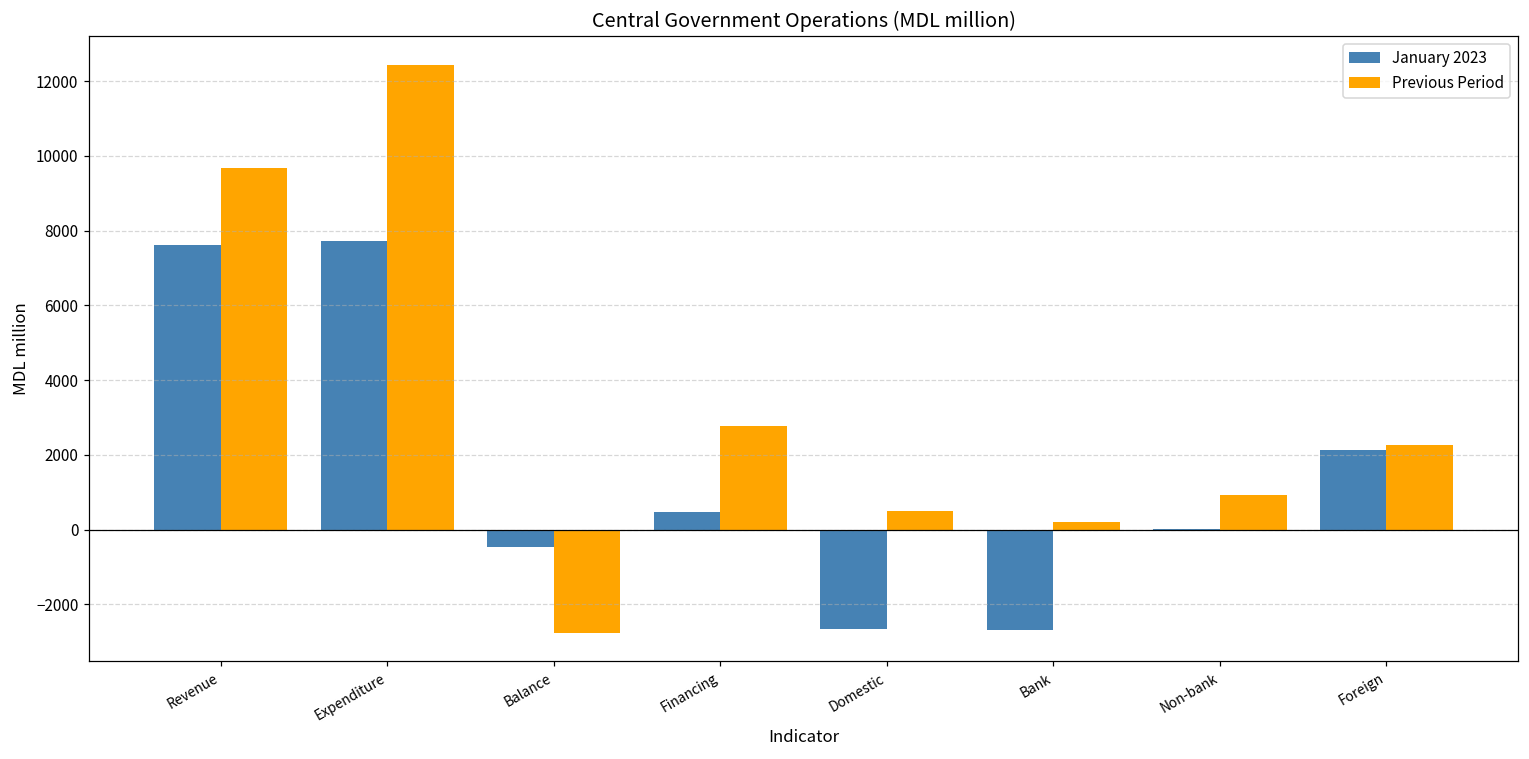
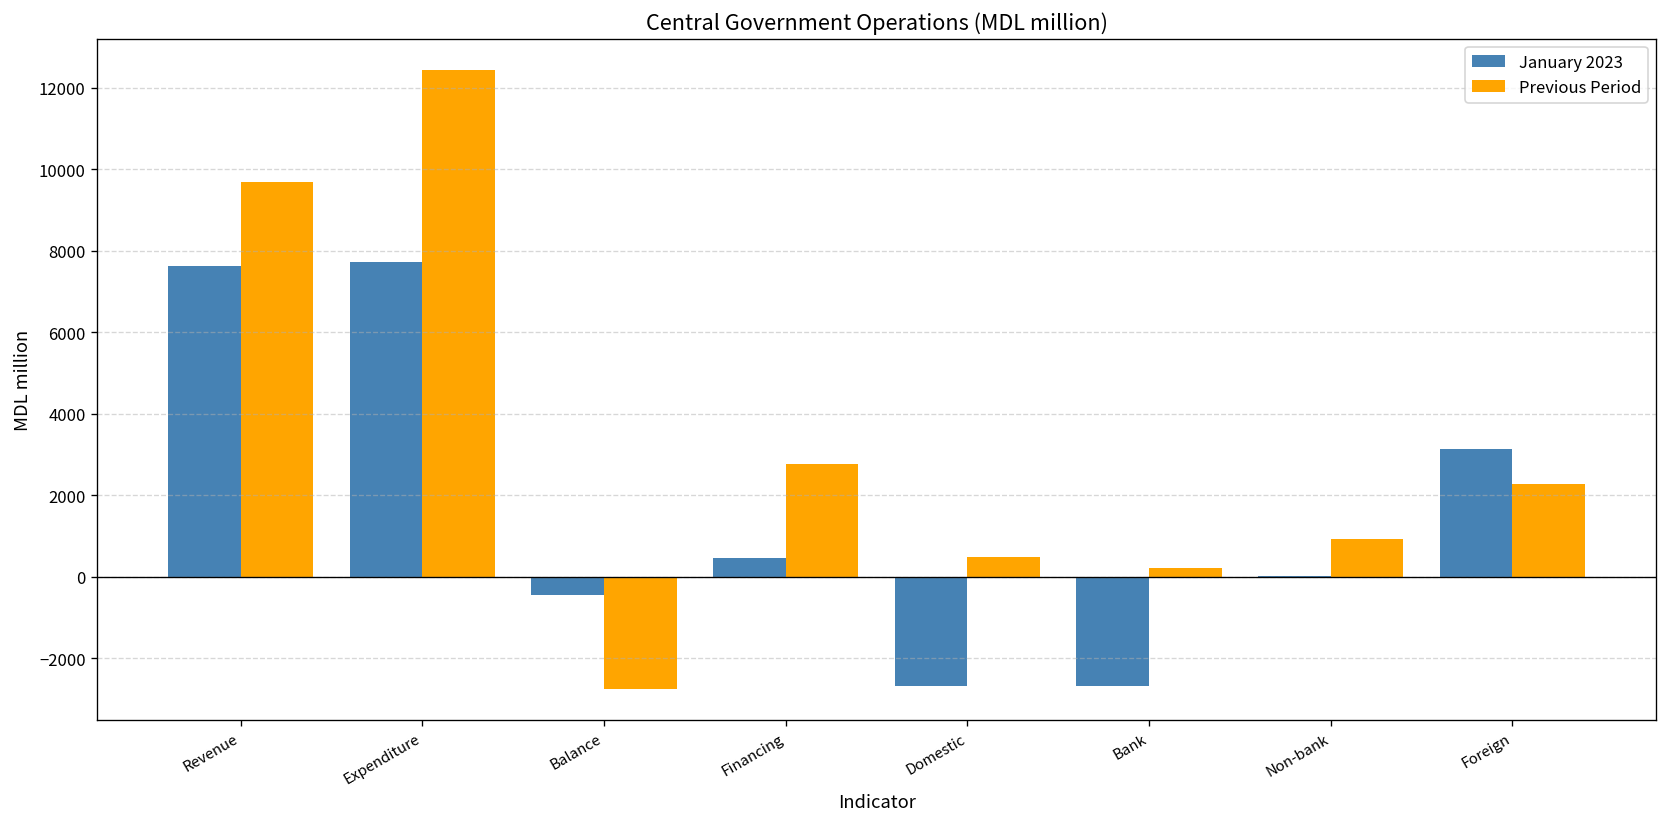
January 2023, Foreign: 2100 -> 3100
